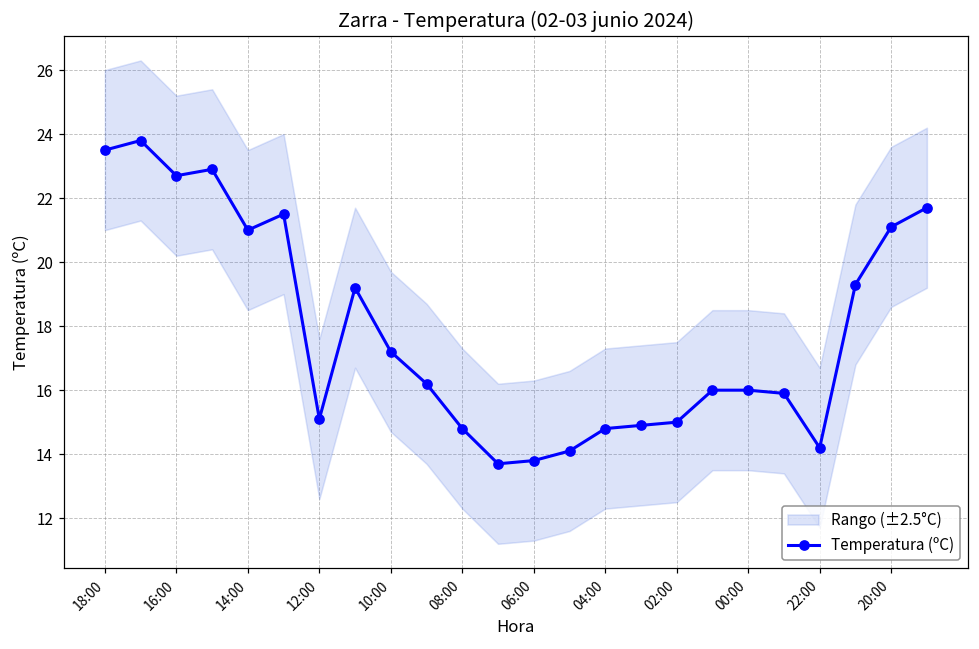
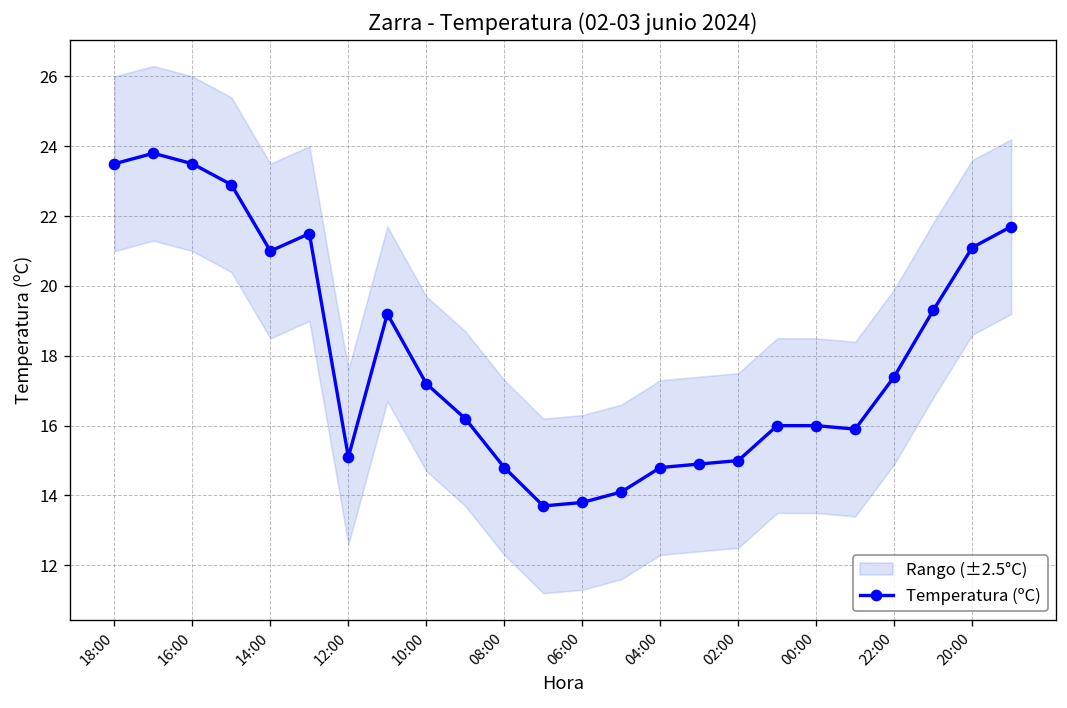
Temperatura (ºC), 16:00: 22.7 -> 23.5
Temperatura (ºC), 22:00: 14.2 -> 17.4
